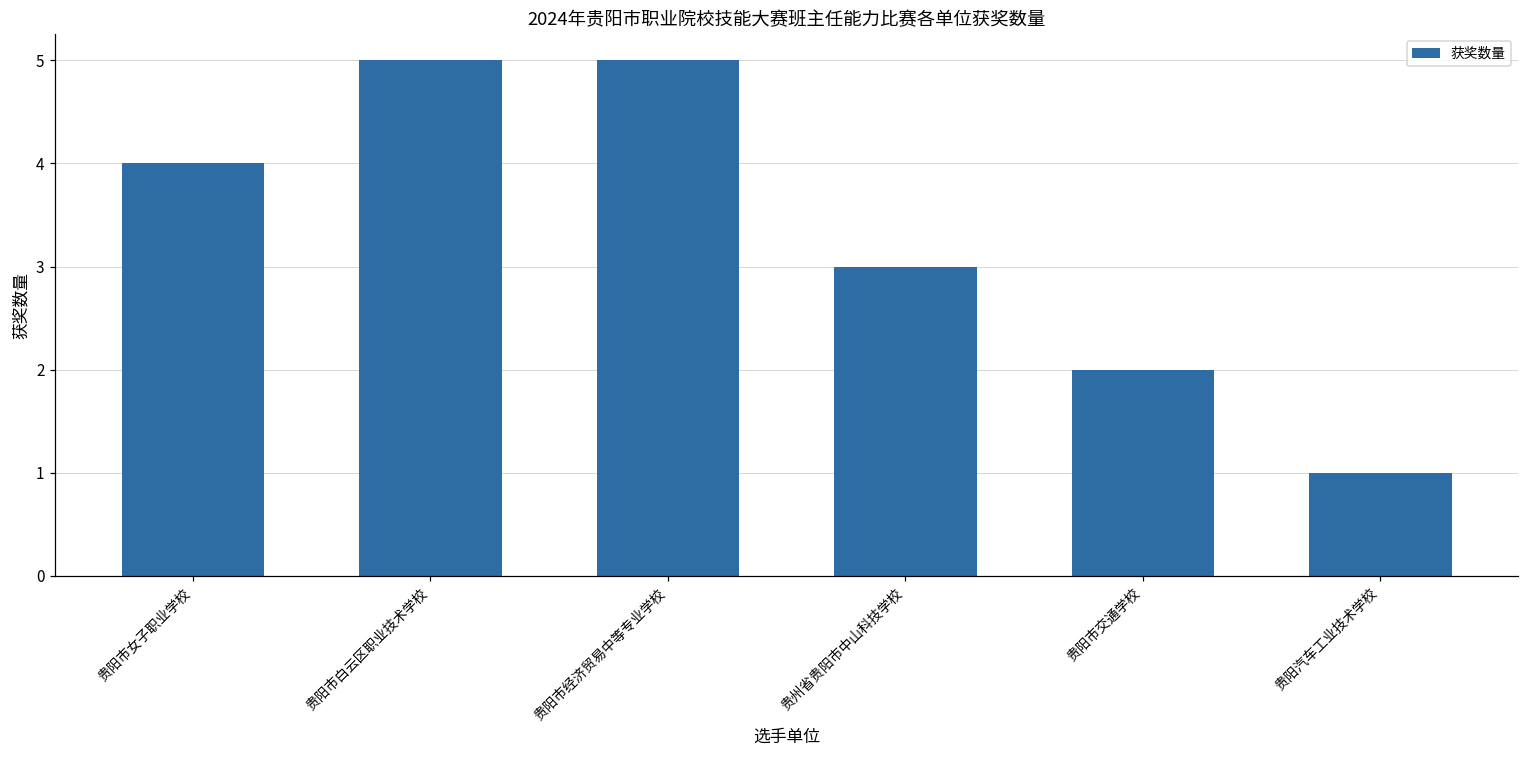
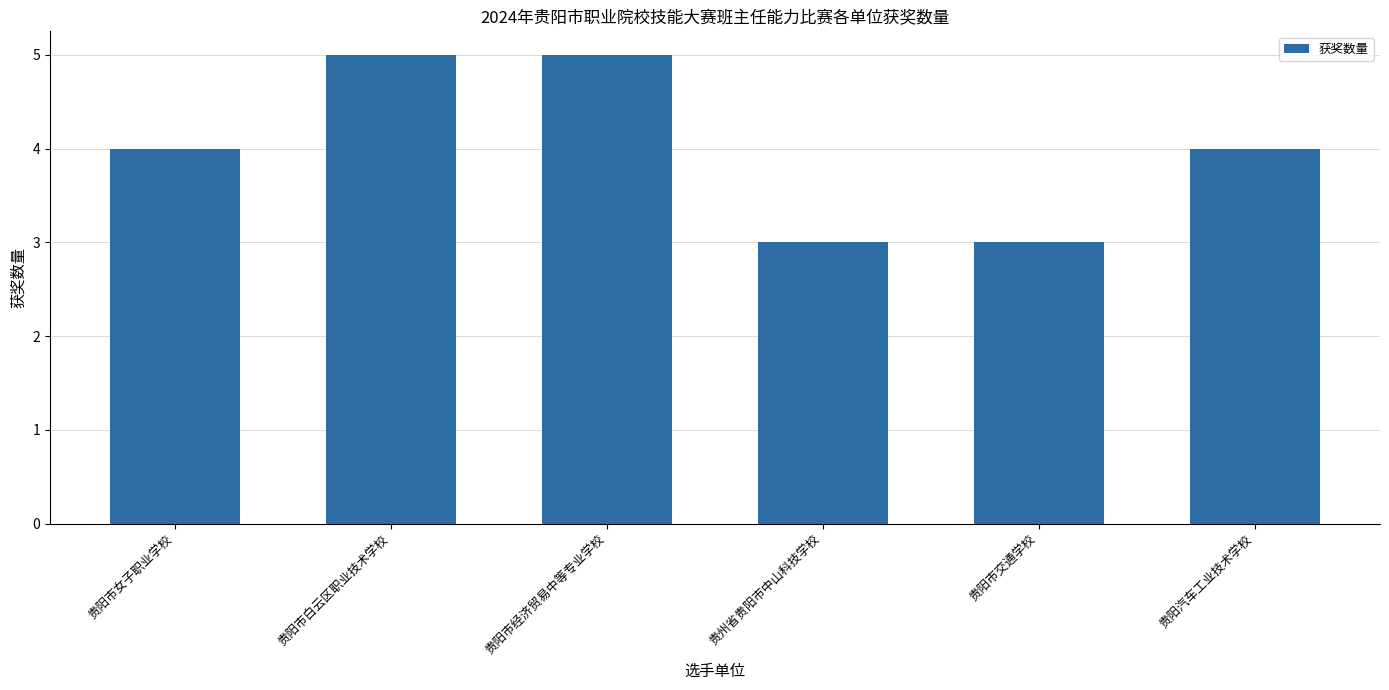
贵阳市交通学校: 2 -> 3
贵阳汽车工业技术学校: 1 -> 4
